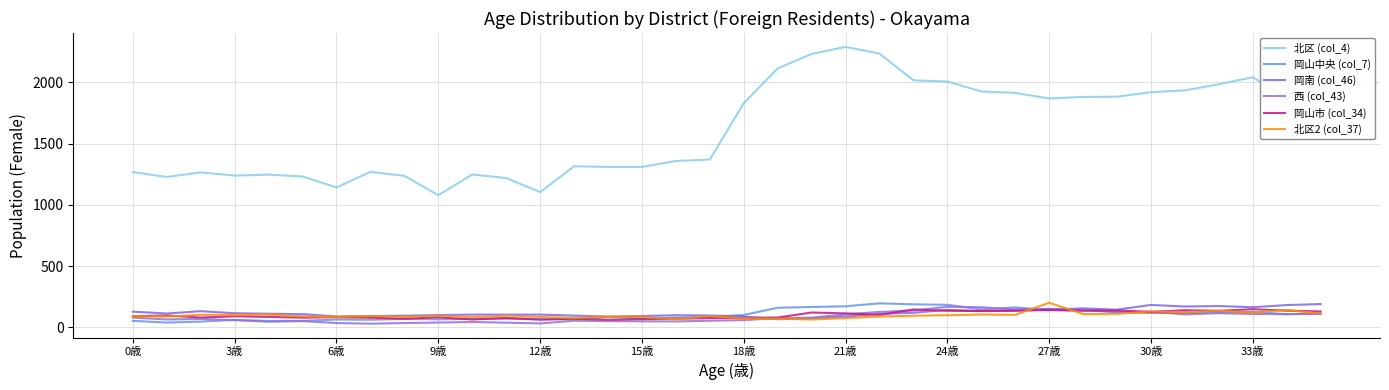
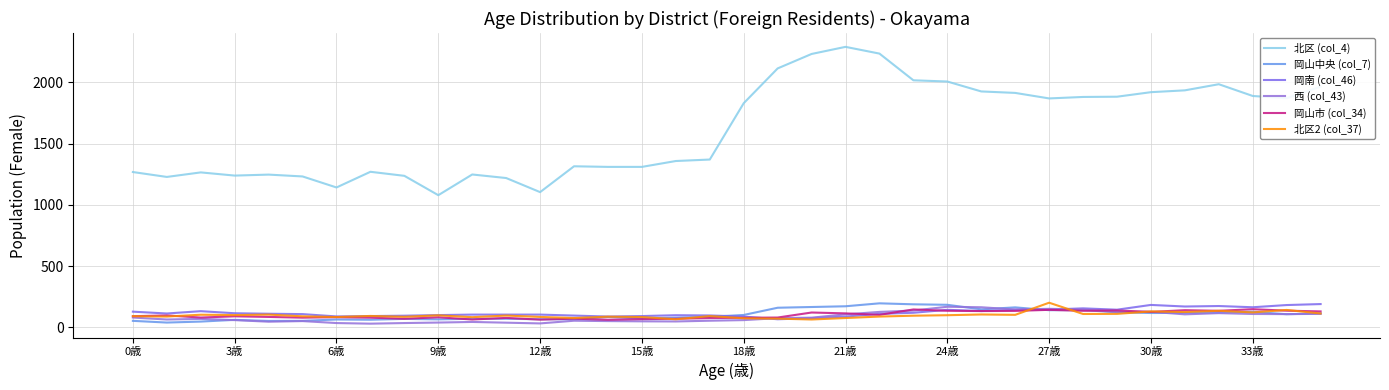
北区 (col_4), 33歳: 2040 -> 1890
